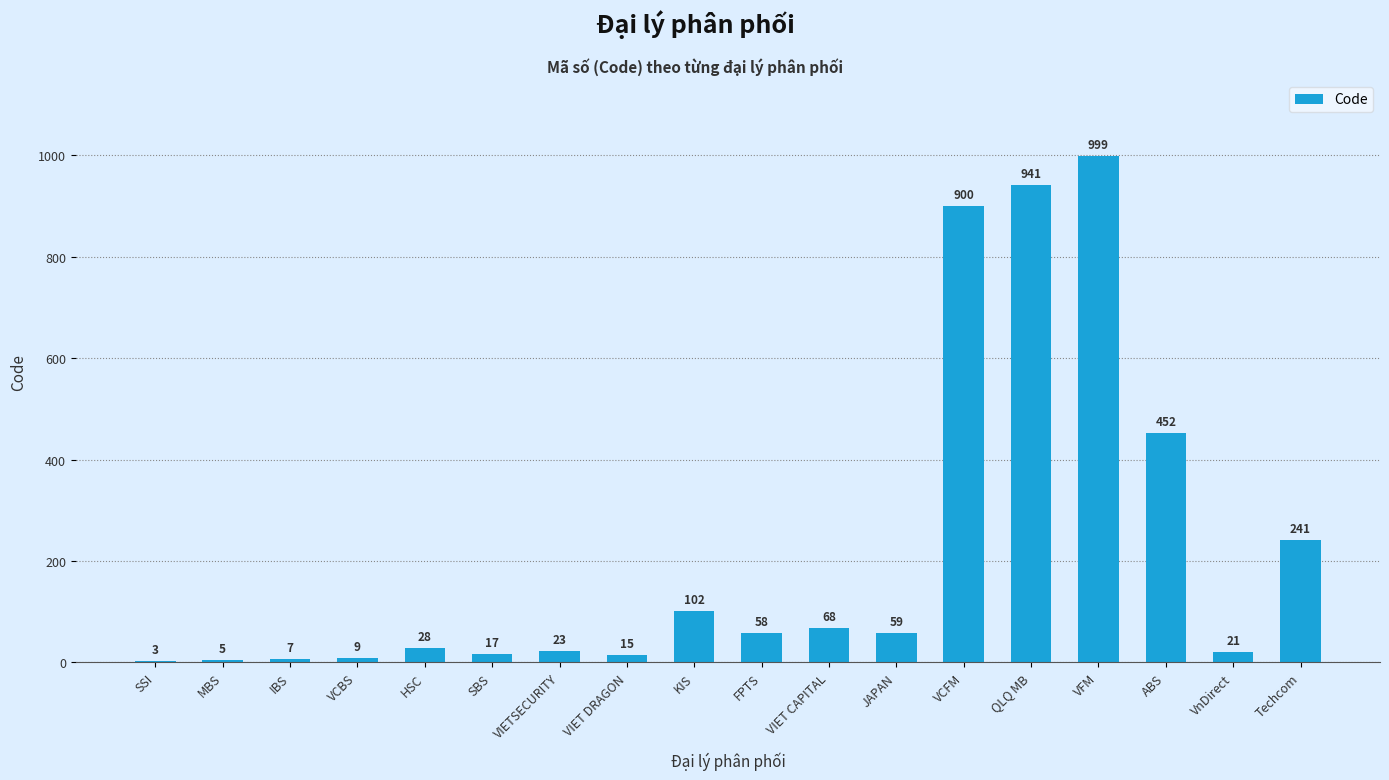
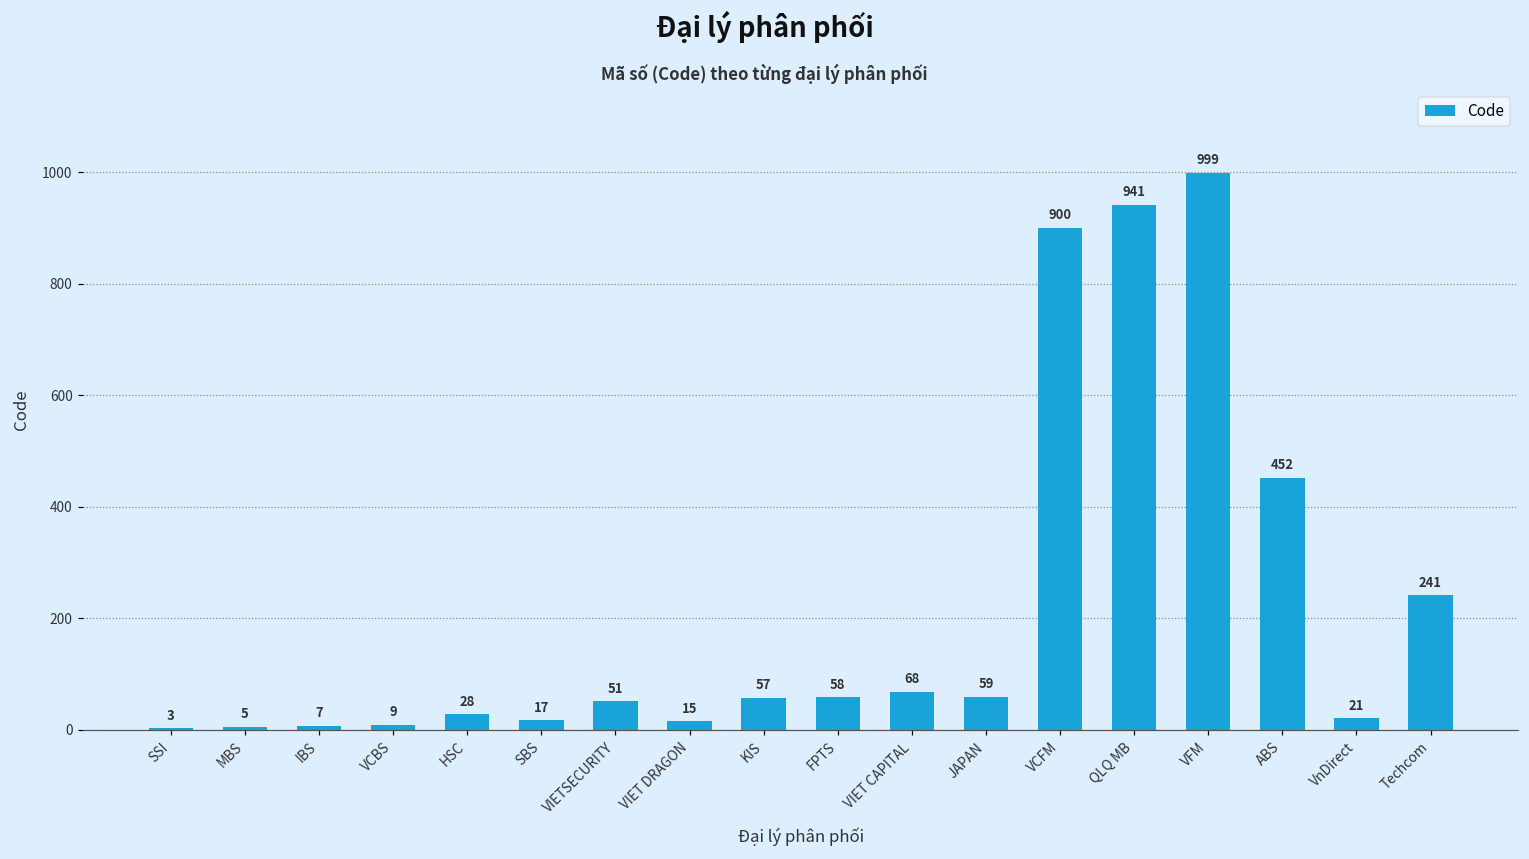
VIETSECURITY: 23 -> 51
KIS: 102 -> 57
